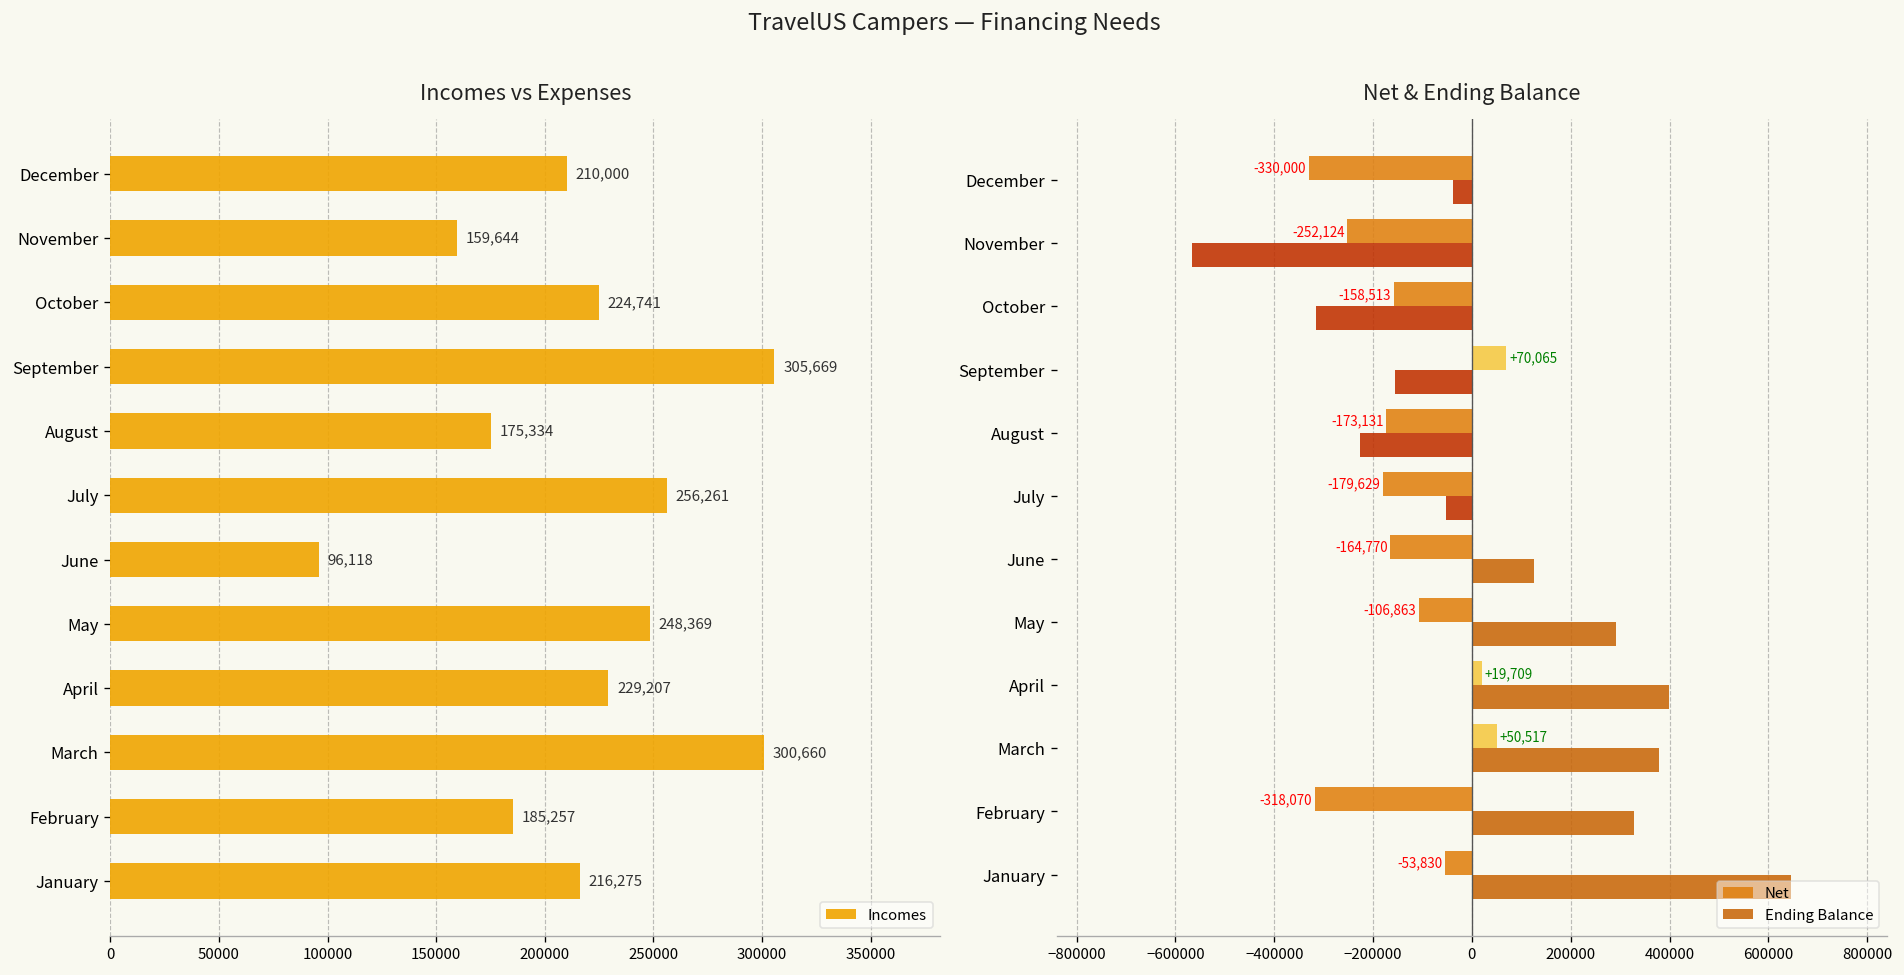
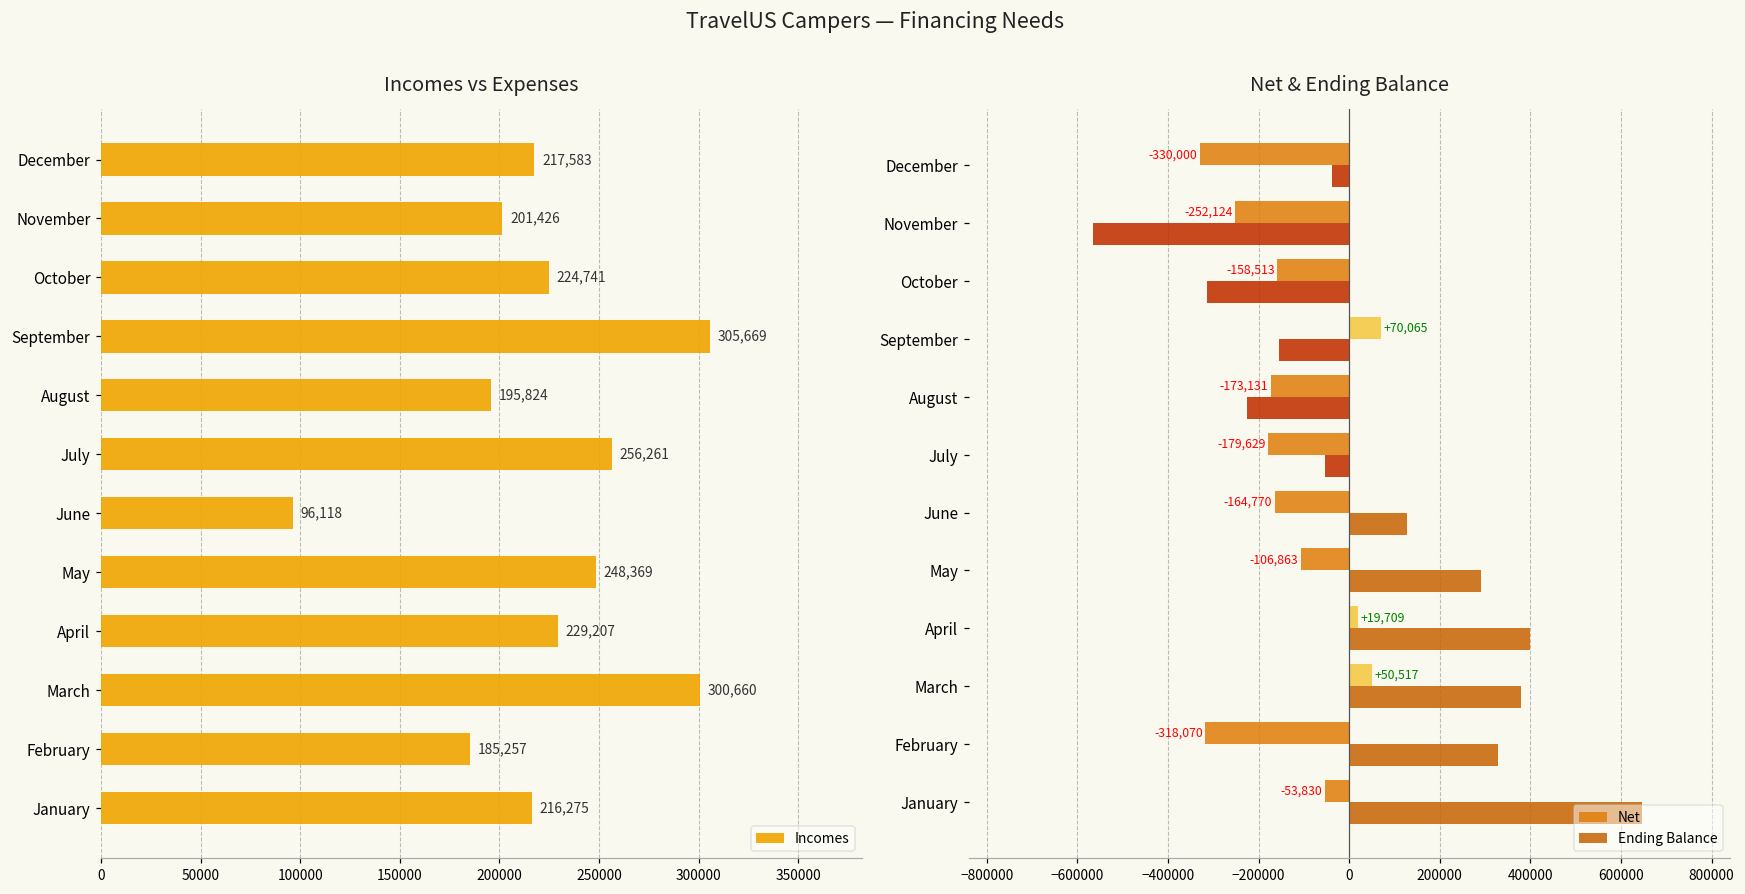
Incomes vs Expenses, December: 210,000 -> 217,583
Incomes vs Expenses, November: 159,644 -> 201,426
Incomes vs Expenses, August: 175,334 -> 195,824
